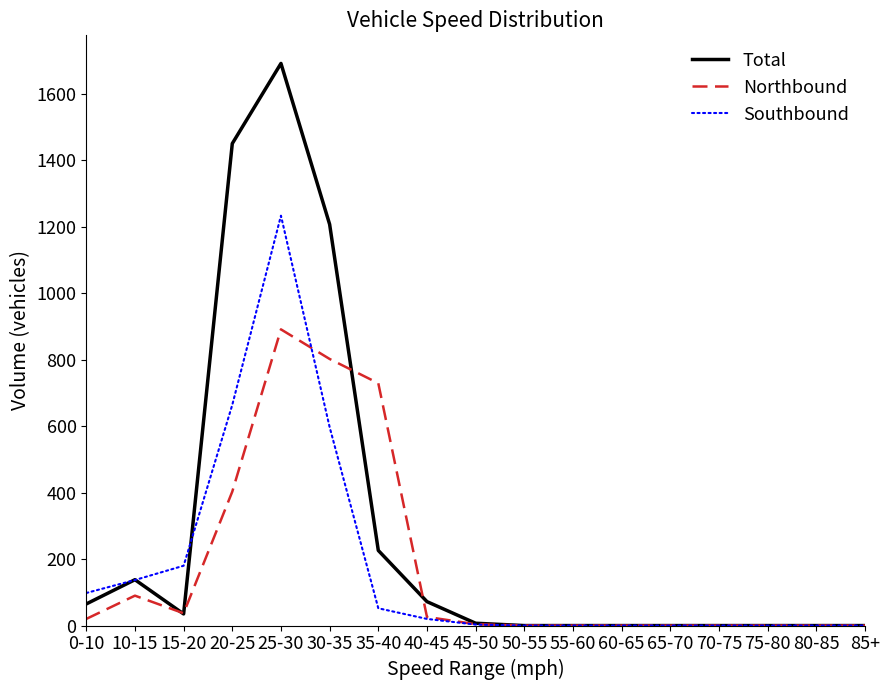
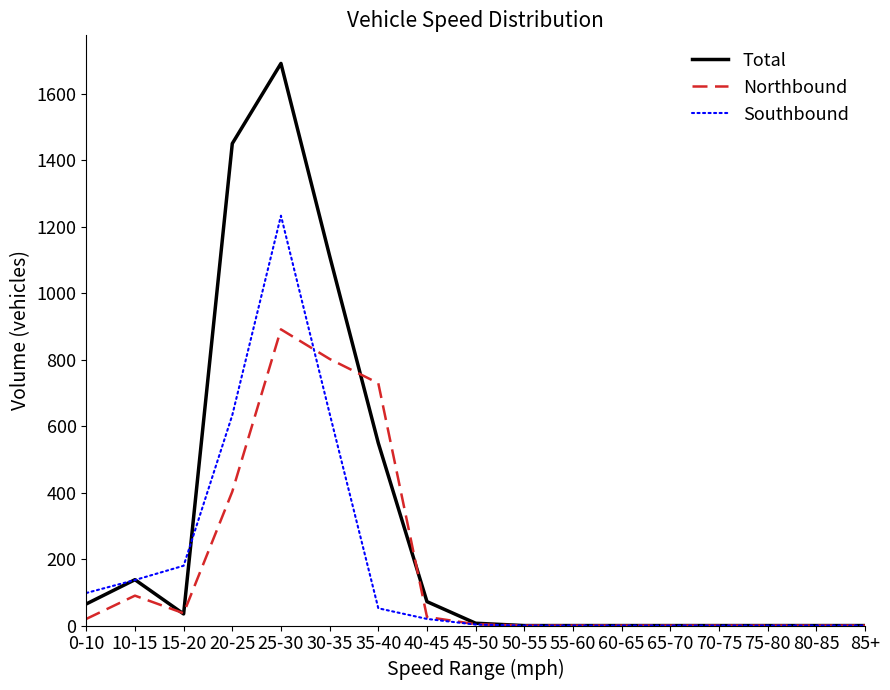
Southbound, 20-25: 660 -> 630
Total, 30-35: 1210 -> 1110
Southbound, 30-35: 600 -> 640
Total, 35-40: 230 -> 550
